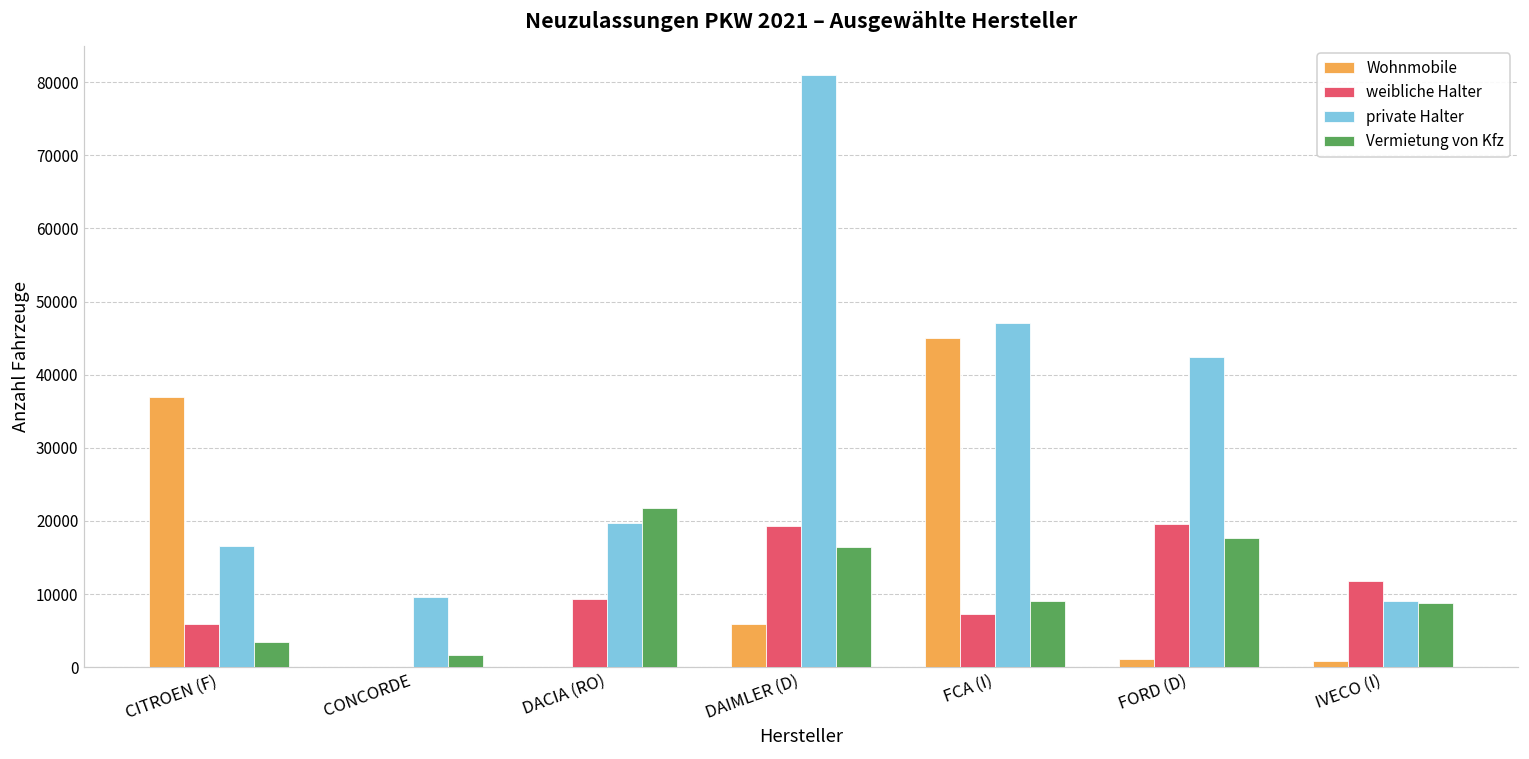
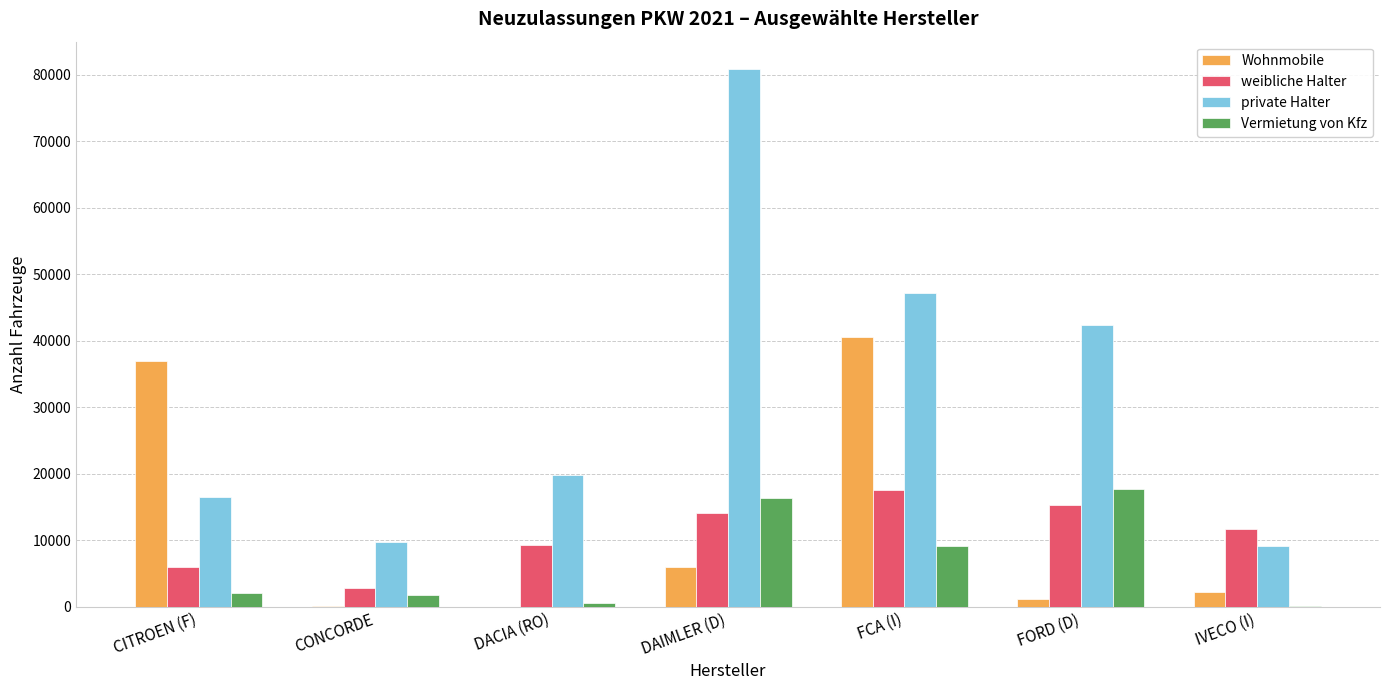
Vermietung von Kfz, CITROEN (F): 3000 -> 2000
weibliche Halter, CONCORDE: 0 -> 3000
Vermietung von Kfz, DACIA (RO): 22000 -> 1000
weibliche Halter, DAIMLER (D): 19000 -> 14000
Wohnmobile, FCA (I): 45000 -> 41000
weibliche Halter, FCA (I): 7000 -> 18000
weibliche Halter, FORD (D): 20000 -> 15000
Wohnmobile, IVECO (I): 1000 -> 2000
Vermietung von Kfz, IVECO (I): 9000 -> 0
